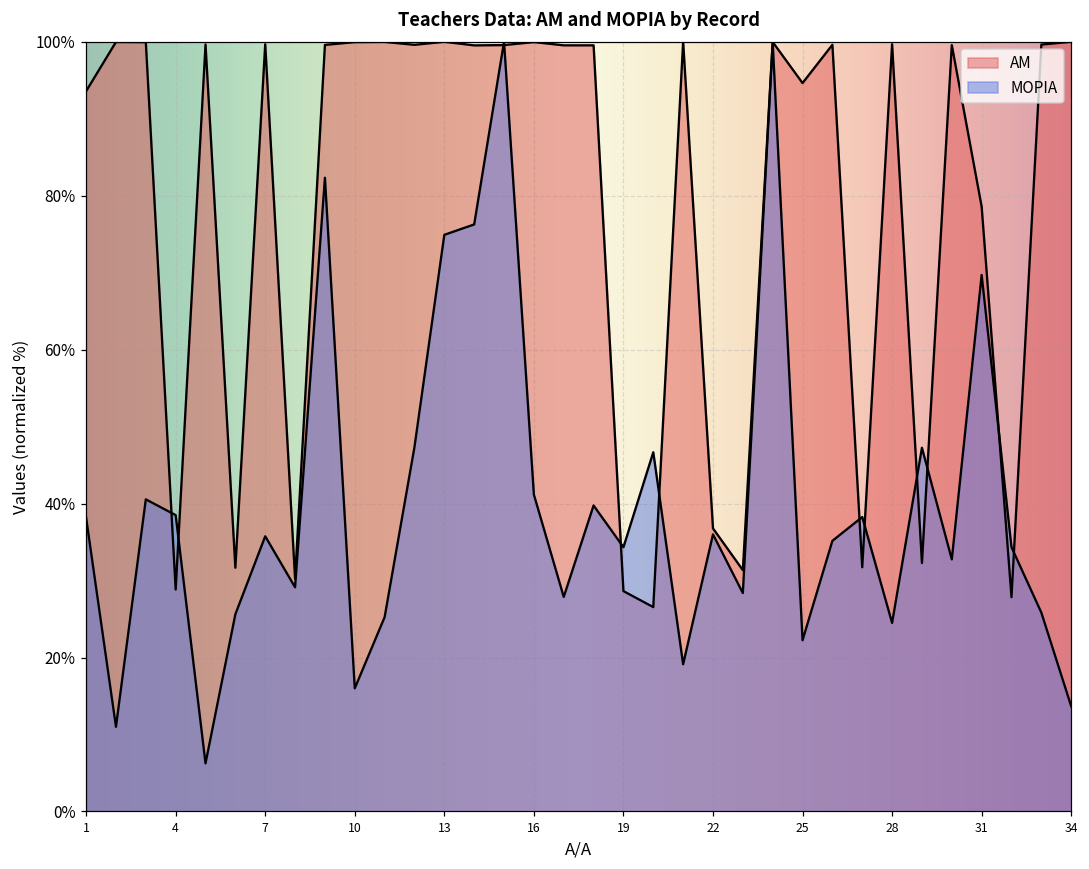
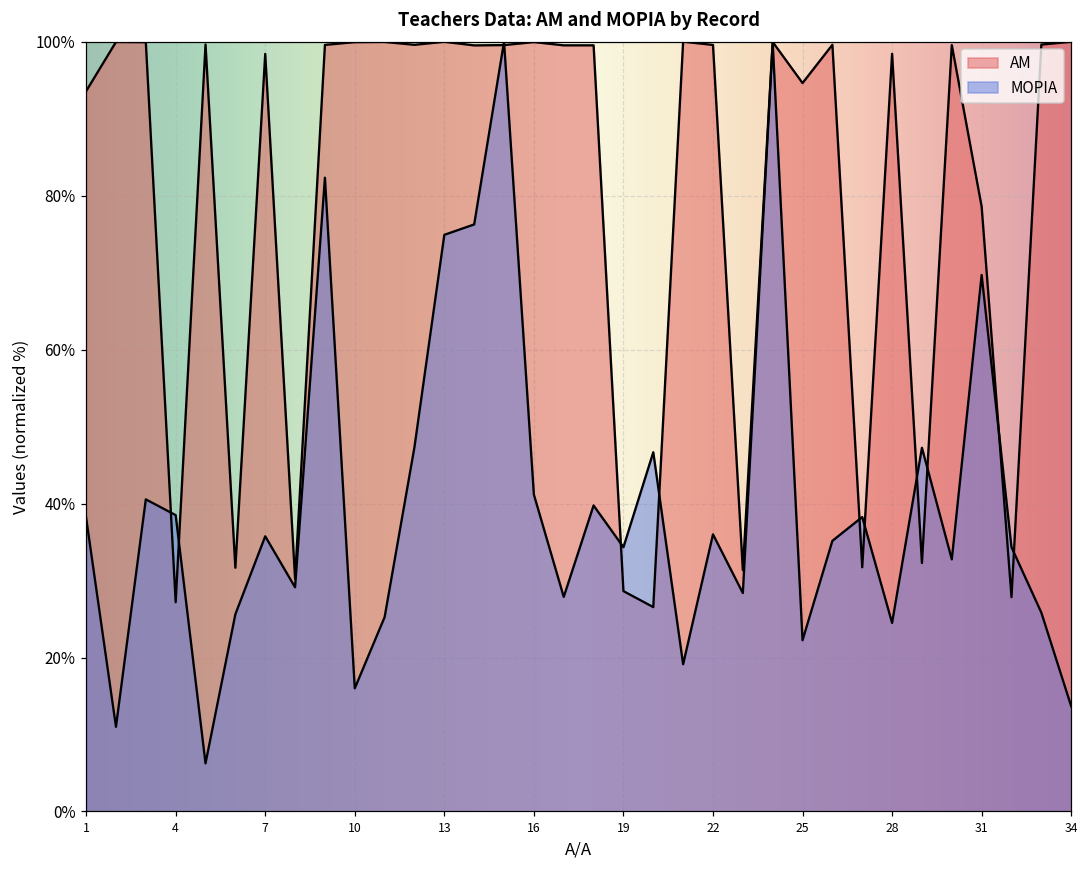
AM, 4: 29% -> 27%
AM, 7: 100% -> 98%
AM, 22: 37% -> 100%
AM, 28: 100% -> 98%
